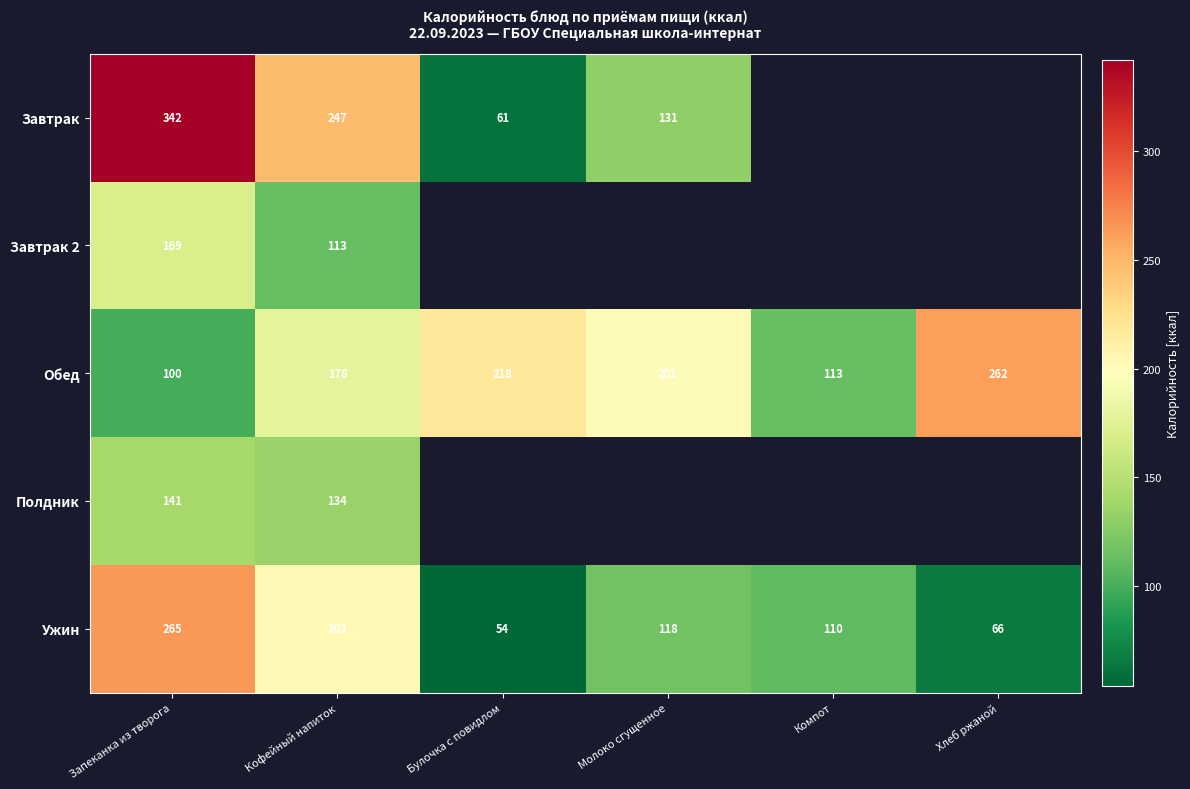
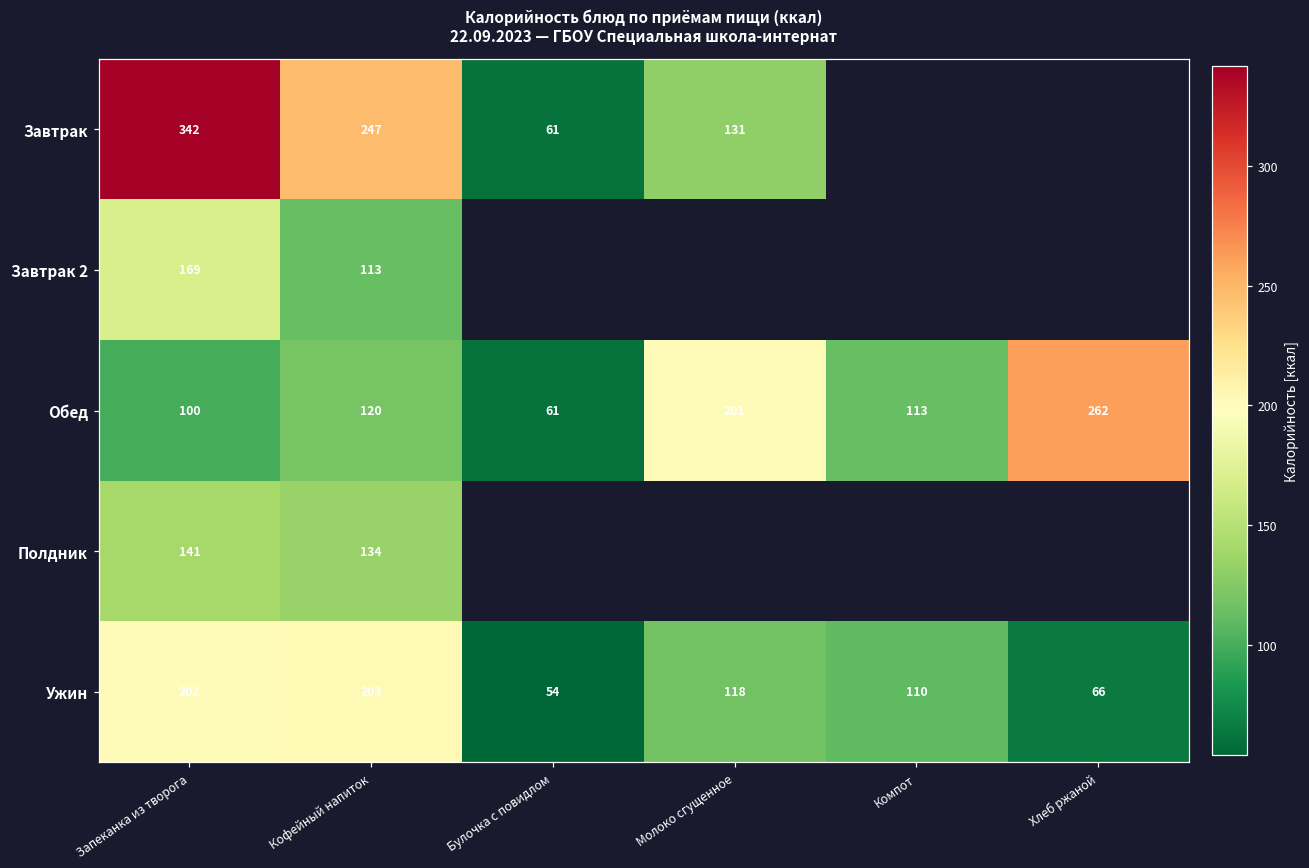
Обед, Кофейный напиток: 178 -> 120
Обед, Булочка с повидлом: 218 -> 61
Ужин, Запеканка из творога: 265 -> 202
